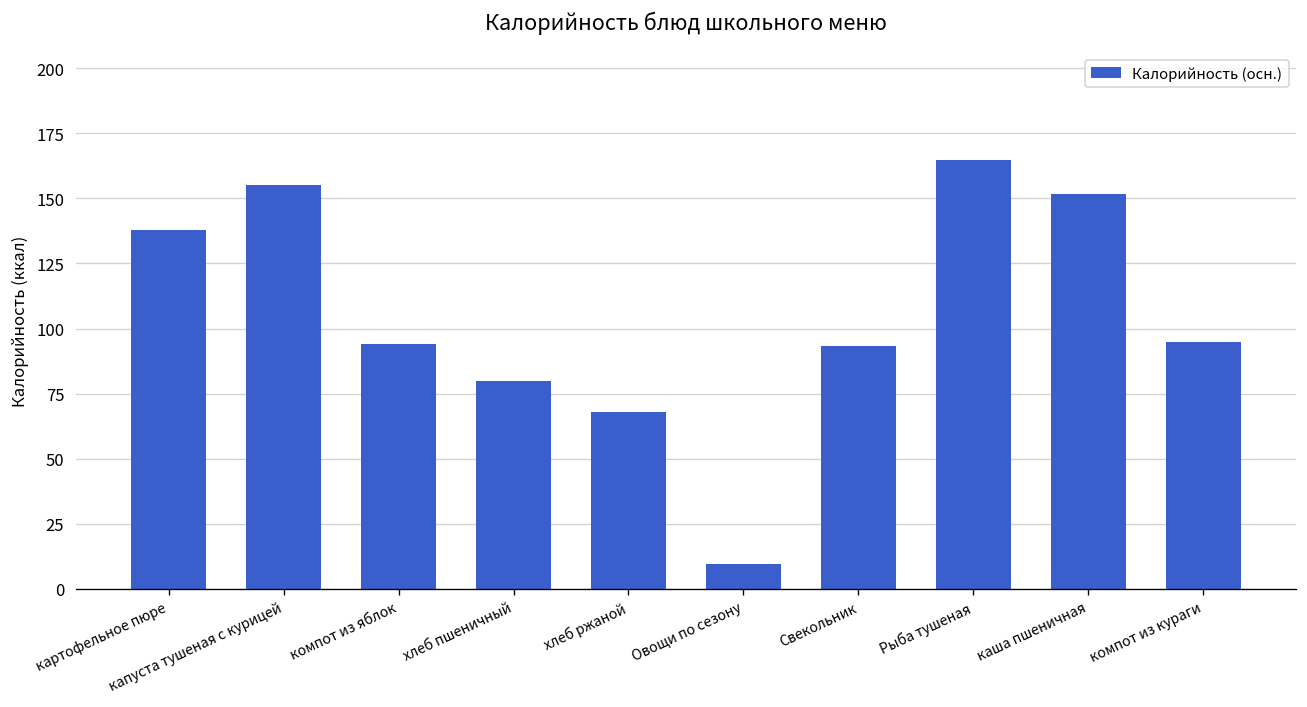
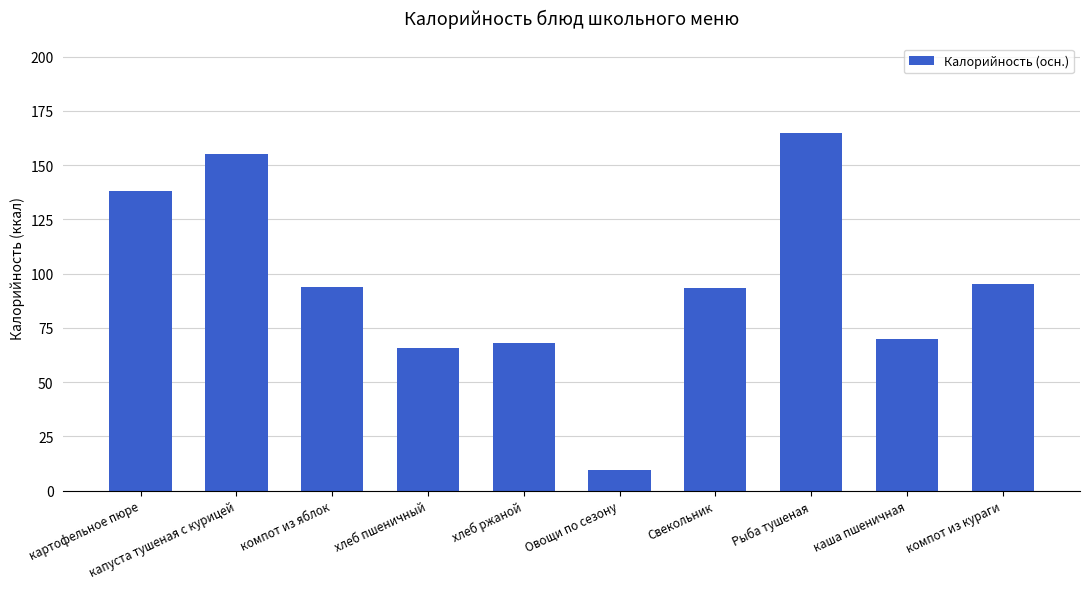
хлеб пшеничный: 80 -> 66
каша пшеничная: 152 -> 70
